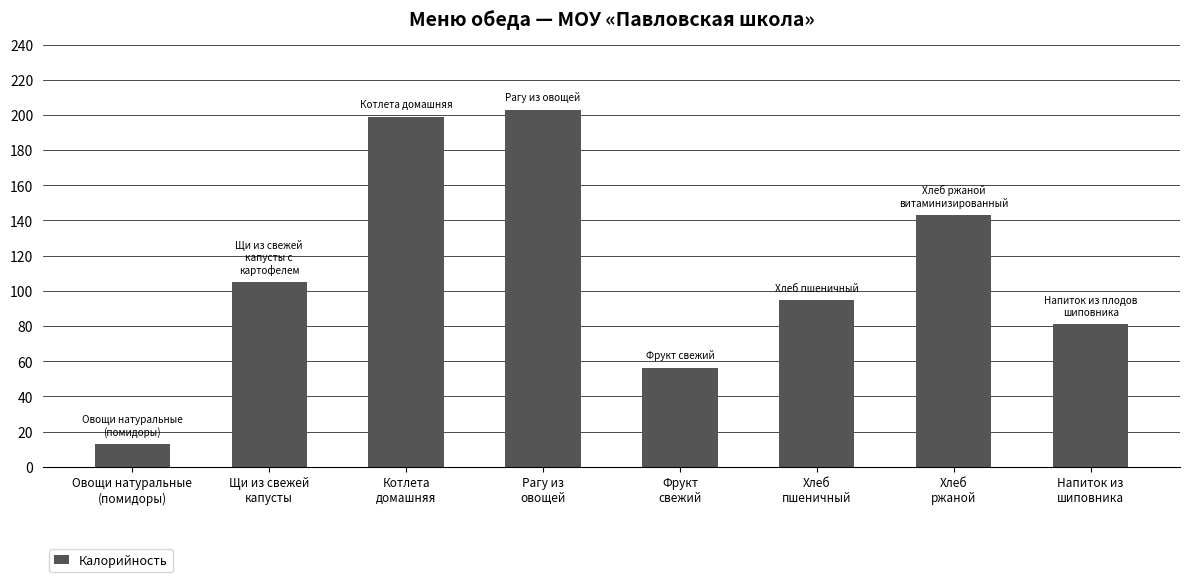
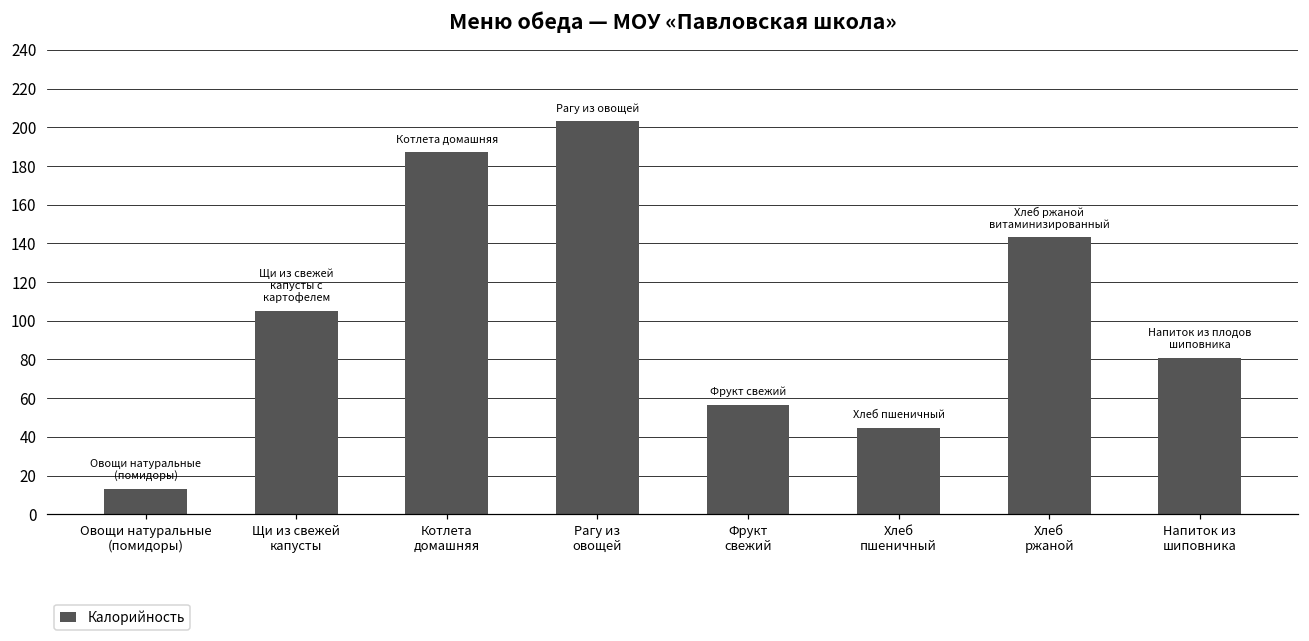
Котлета домашняя: 199 -> 187
Хлеб пшеничный: 95 -> 45
